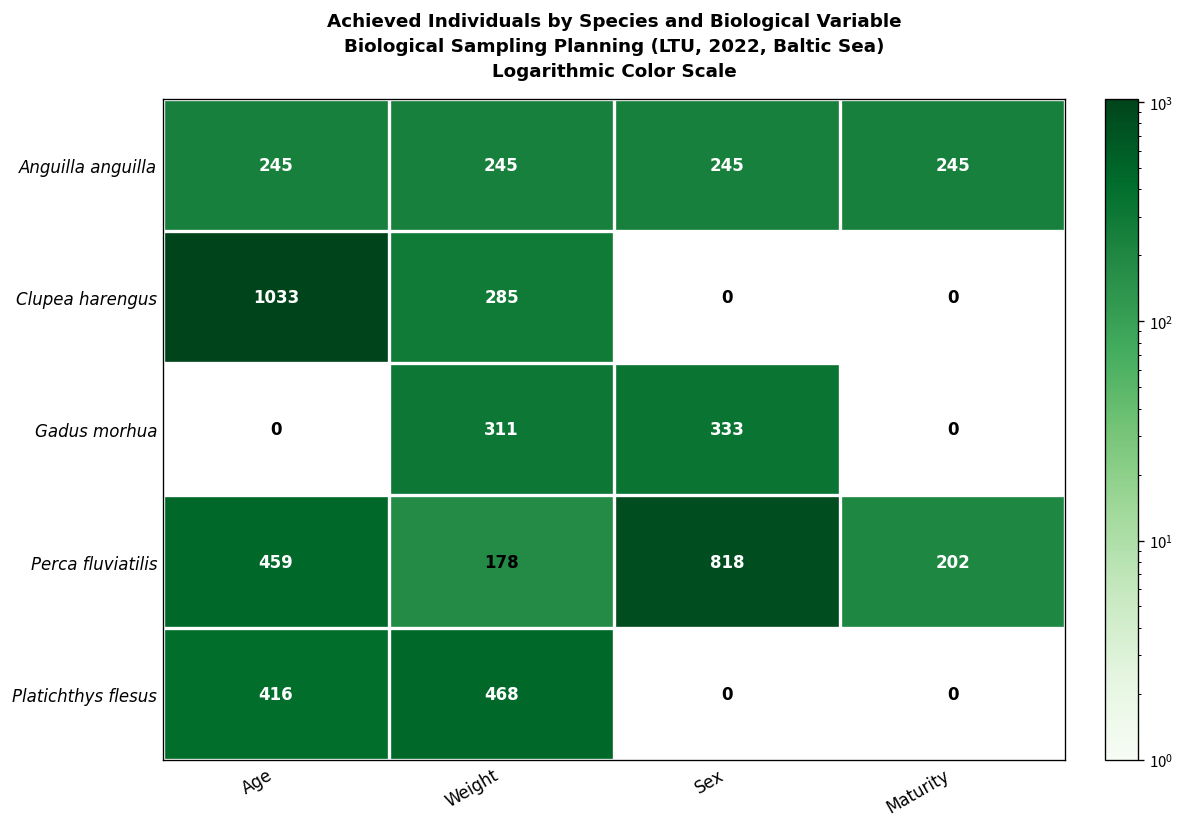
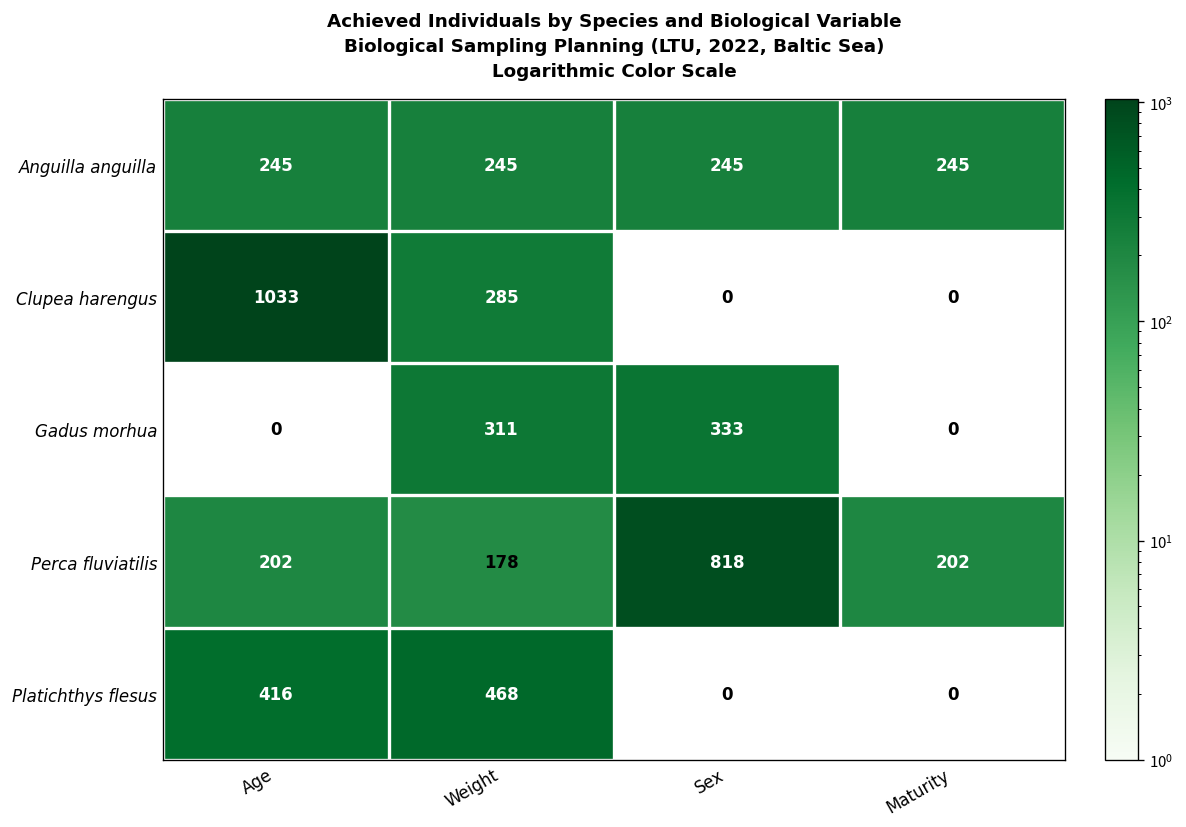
Perca fluviatilis, Age: 459 -> 202
